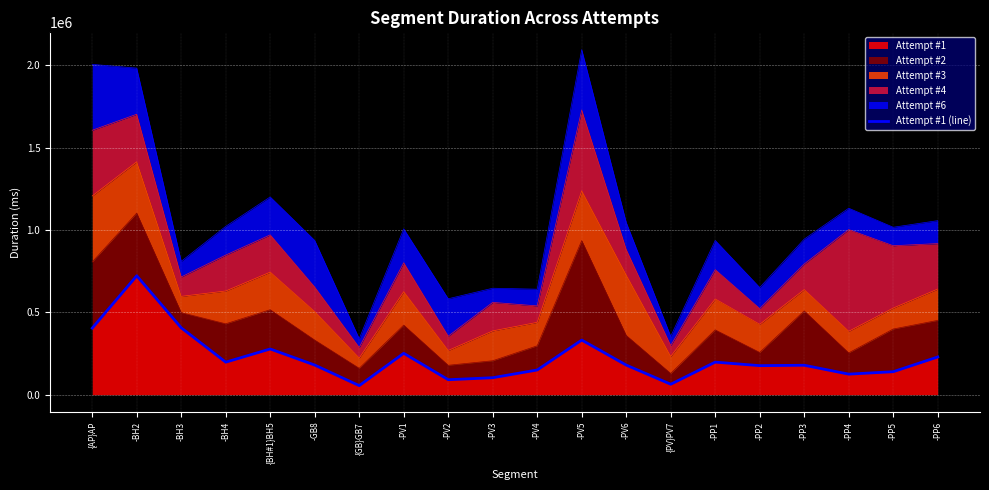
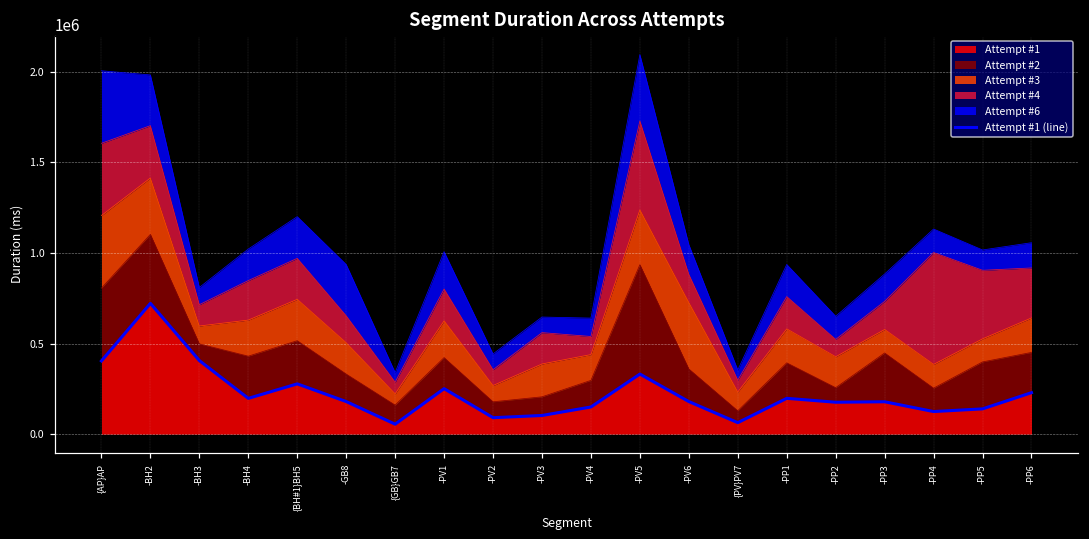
Attempt #6, -PV2: 230000 -> 90000
Attempt #2, -PP3: 330000 -> 270000
